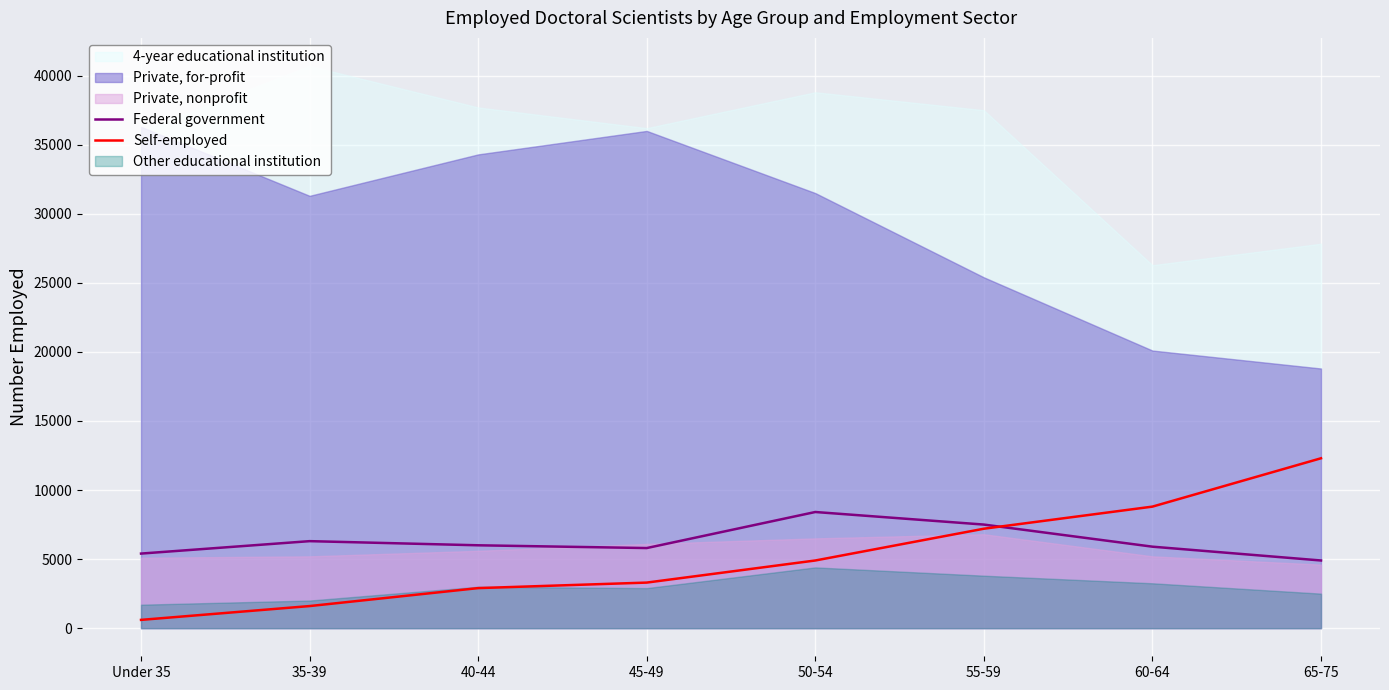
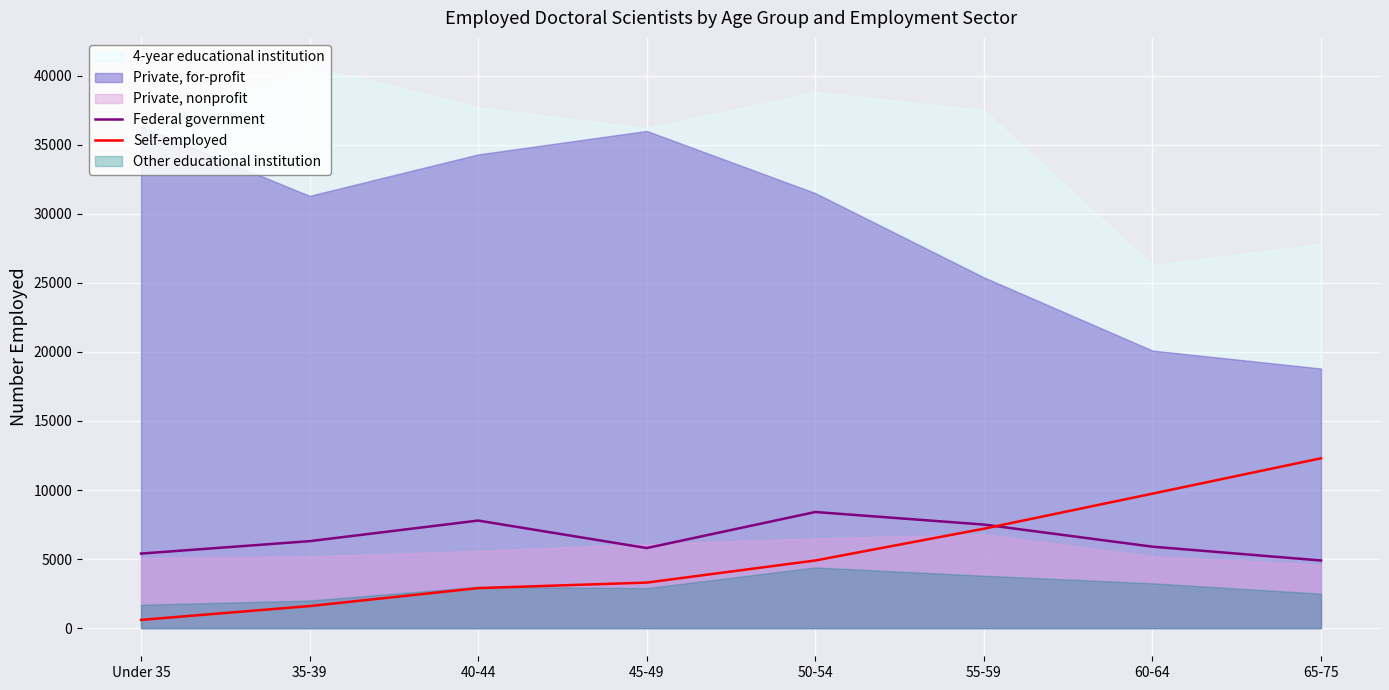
Federal government, 40-44: 6000 -> 7800
Self-employed, 60-64: 8800 -> 9700
